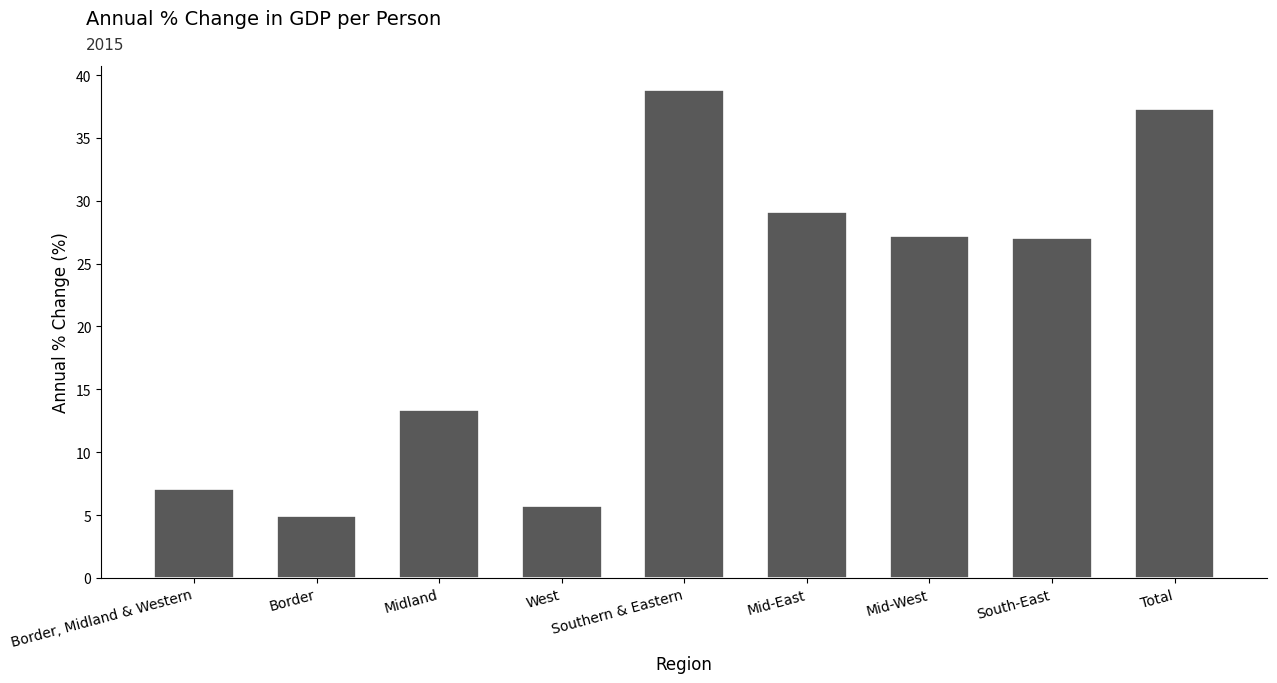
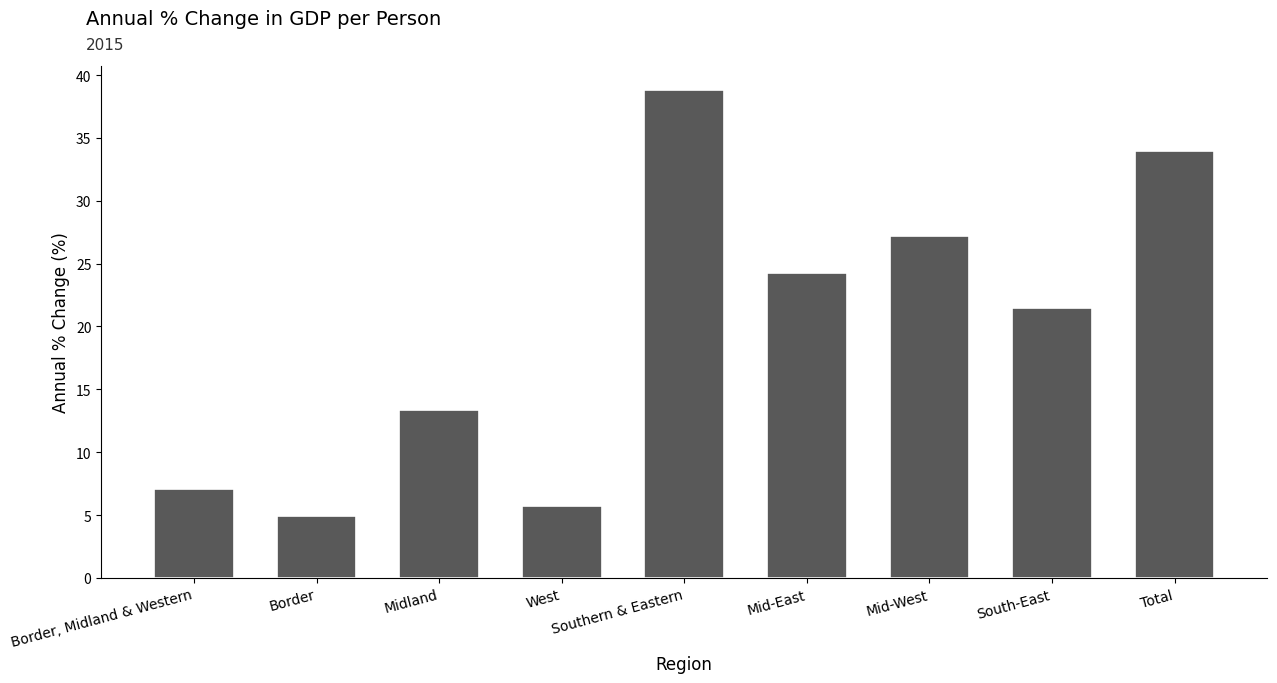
Mid-East: 29.1 -> 24.2
South-East: 27.0 -> 21.5
Total: 37.3 -> 33.9
